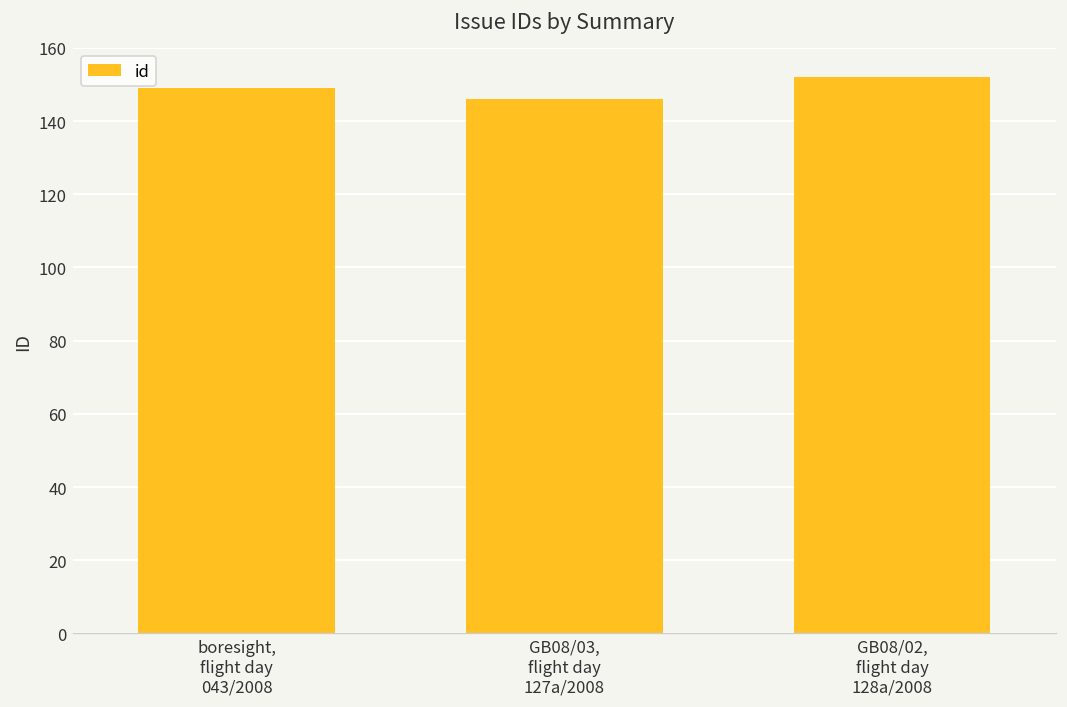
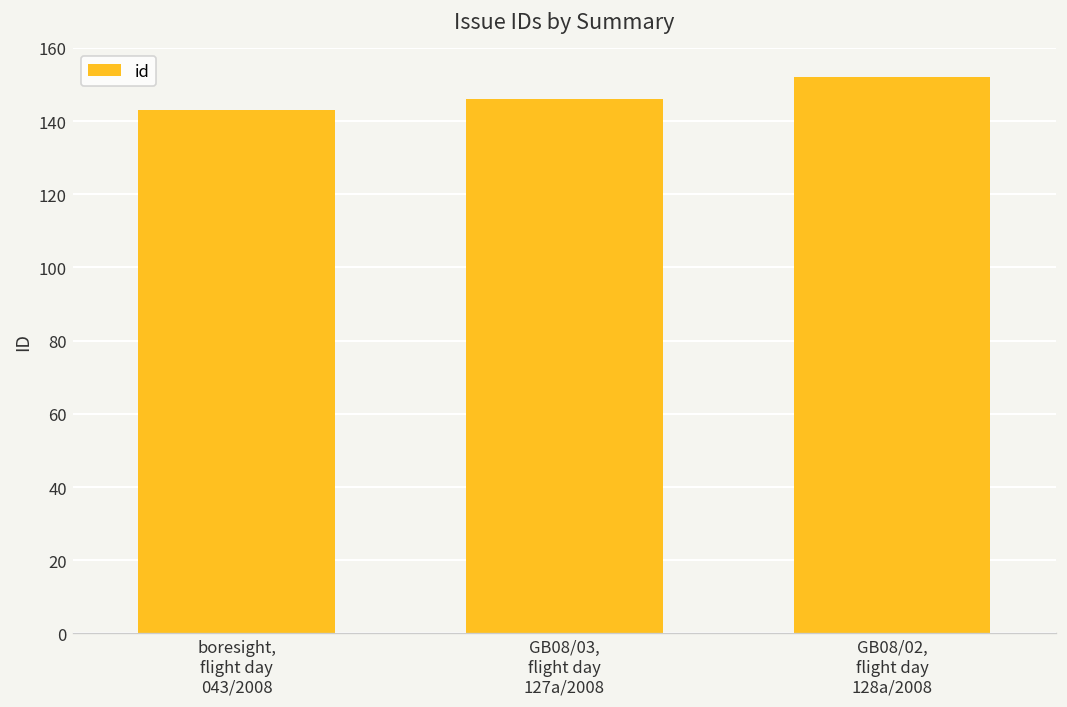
boresight, flight day 043/2008: 149 -> 143
